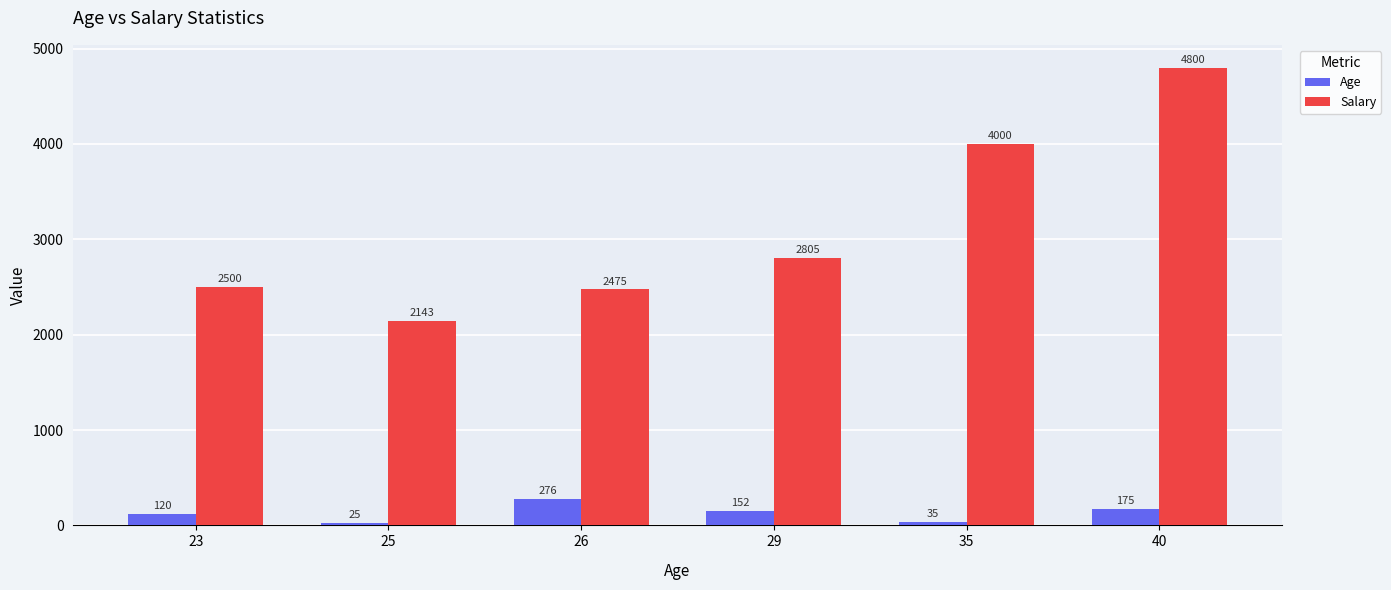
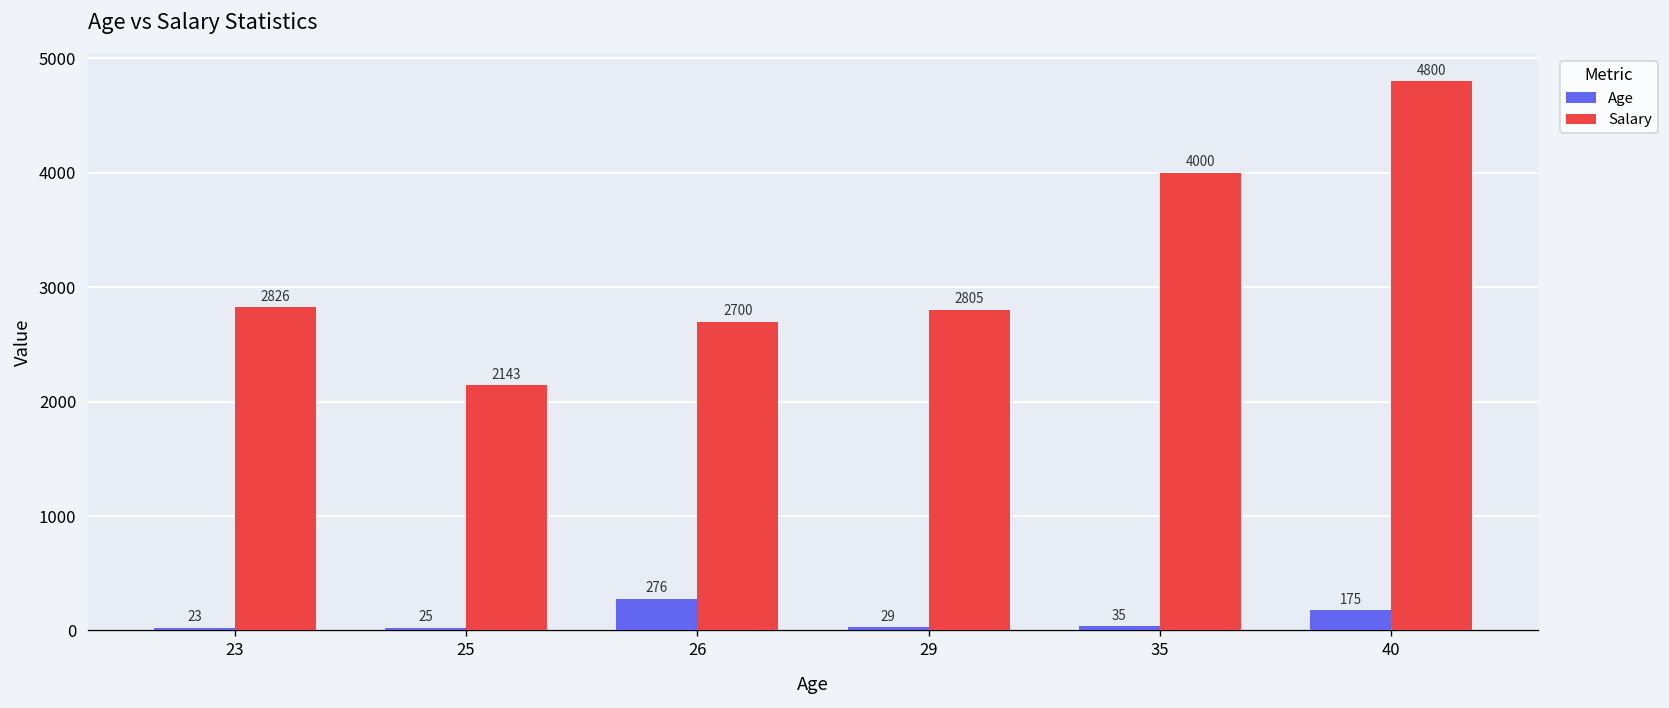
Age, 23: 120 -> 23
Salary, 23: 2500 -> 2826
Salary, 26: 2475 -> 2700
Age, 29: 152 -> 29
